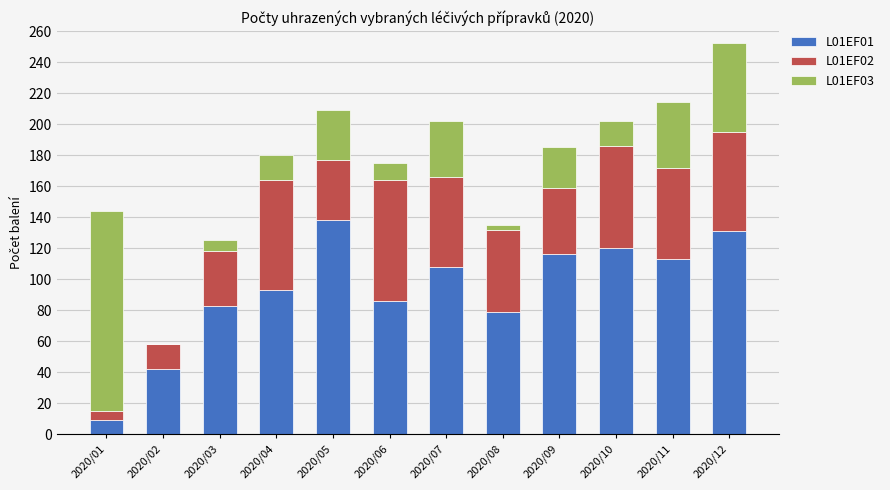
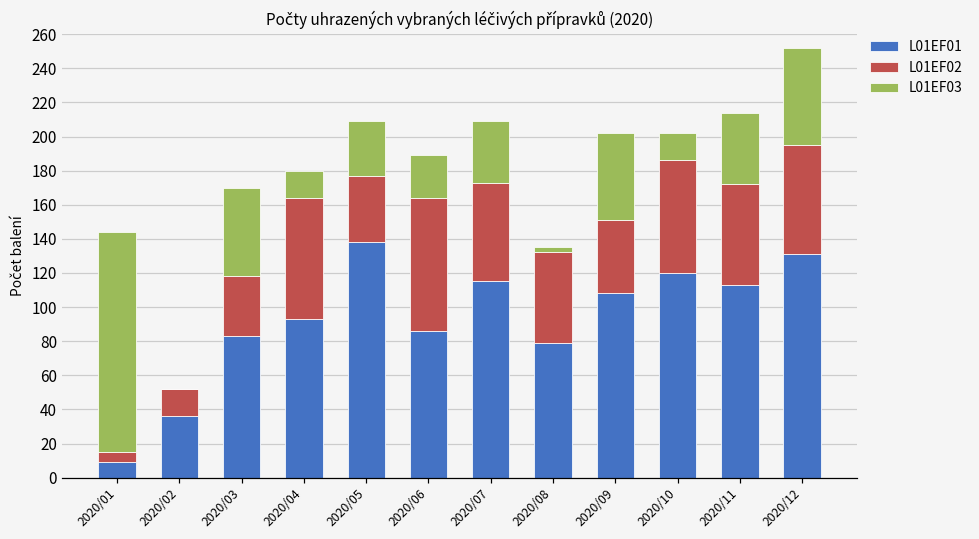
L01EF01, 2020/02: 42 -> 36
L01EF03, 2020/03: 7 -> 52
L01EF03, 2020/06: 11 -> 25
L01EF01, 2020/07: 108 -> 115
L01EF01, 2020/09: 116 -> 108
L01EF03, 2020/09: 26 -> 51
